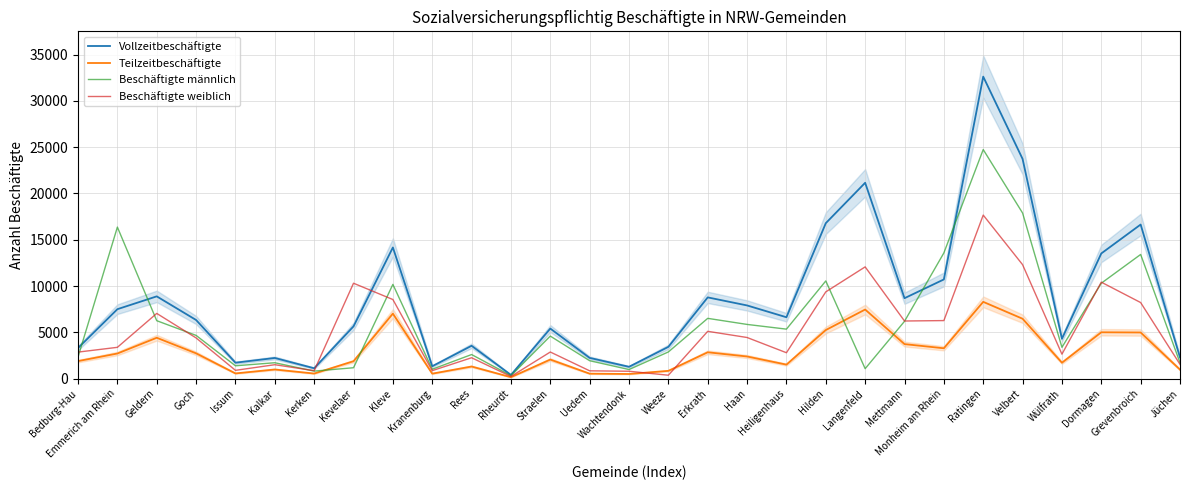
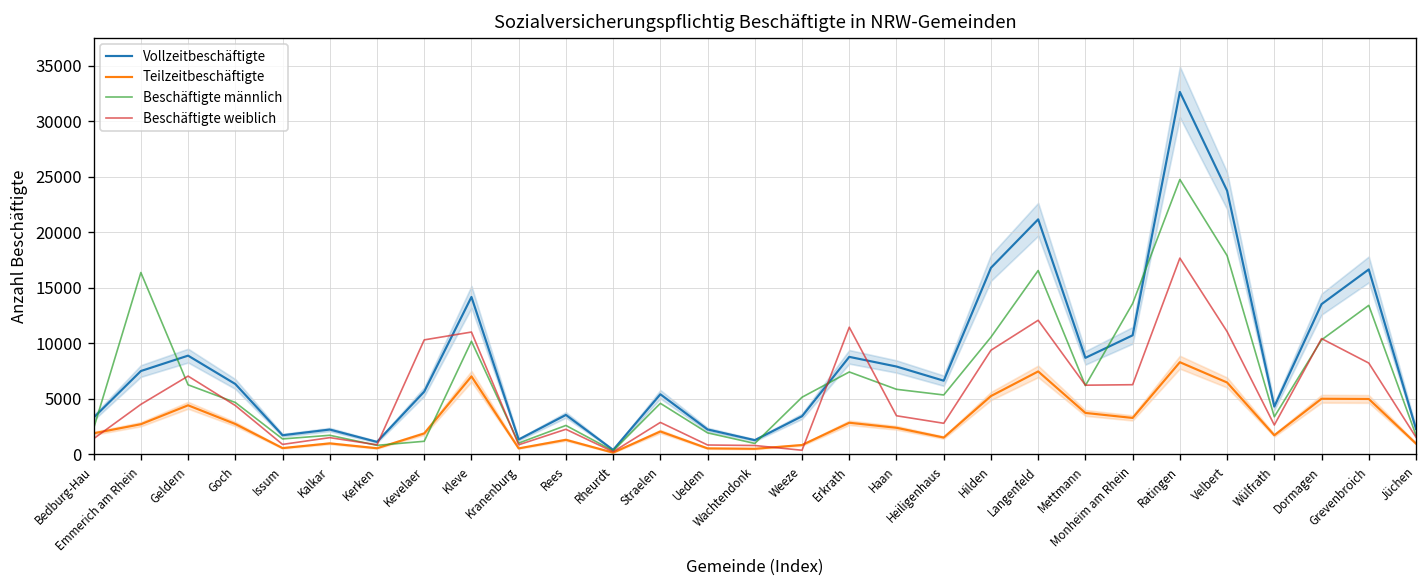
Beschäftigte weiblich, Bedburg-Hau: 3000 -> 1000
Beschäftigte weiblich, Emmerich am Rhein: 3000 -> 4000
Beschäftigte weiblich, Kleve: 9000 -> 11000
Beschäftigte männlich, Weeze: 3000 -> 5000
Beschäftigte männlich, Erkrath: 6500 -> 7400
Beschäftigte weiblich, Erkrath: 5000 -> 11000
Beschäftigte weiblich, Haan: 4000 -> 3000
Beschäftigte männlich, Langenfeld: 1000 -> 17000
Beschäftigte weiblich, Velbert: 12000 -> 11000
